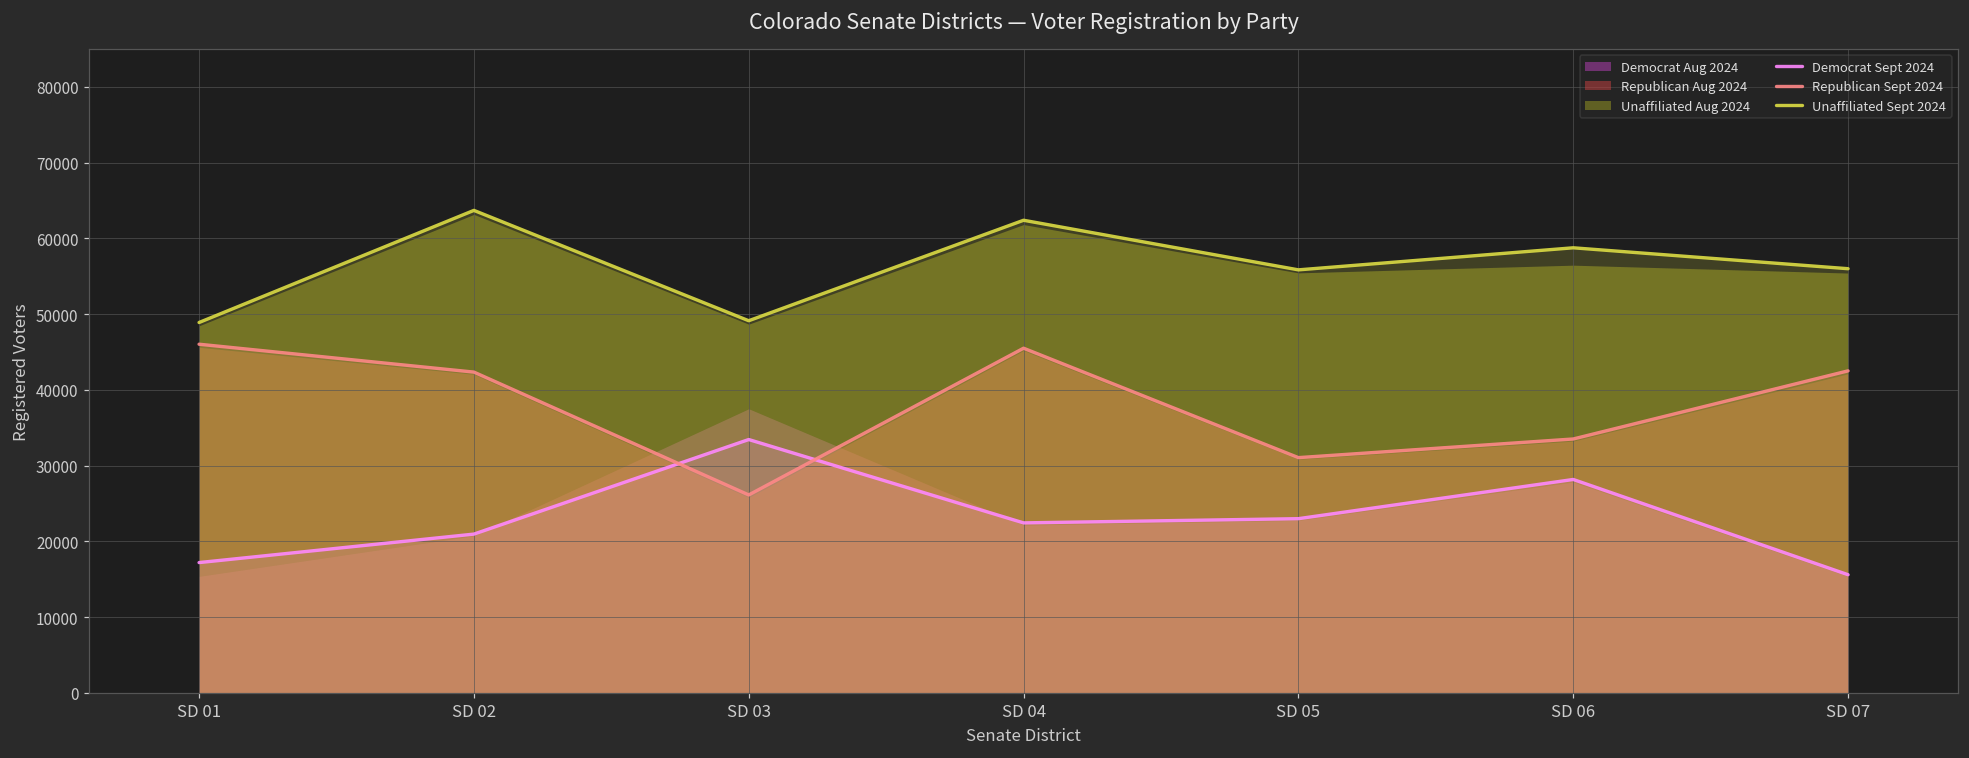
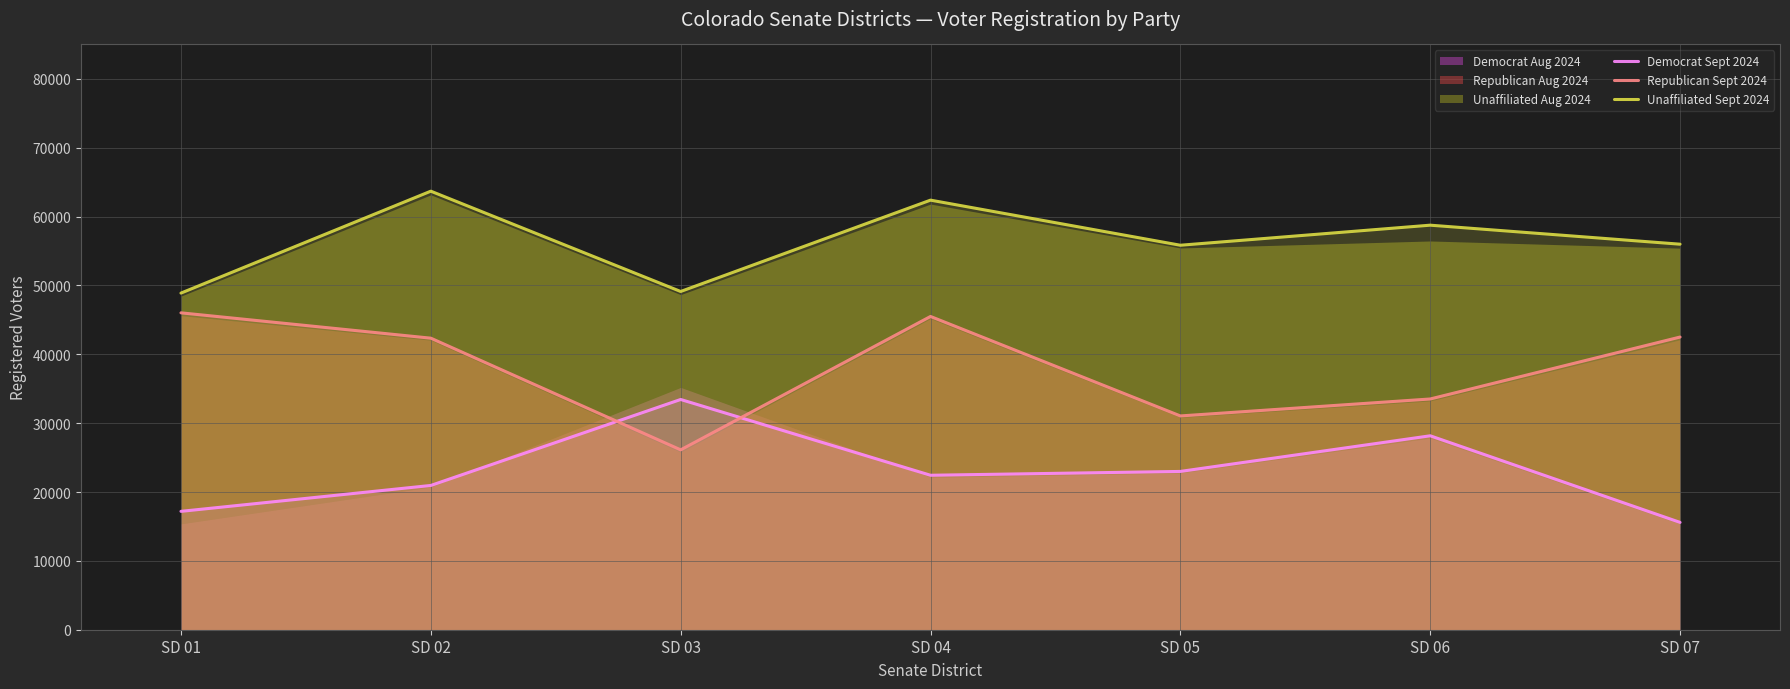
Democrat Aug 2024, SD 03: 38000 -> 35000
